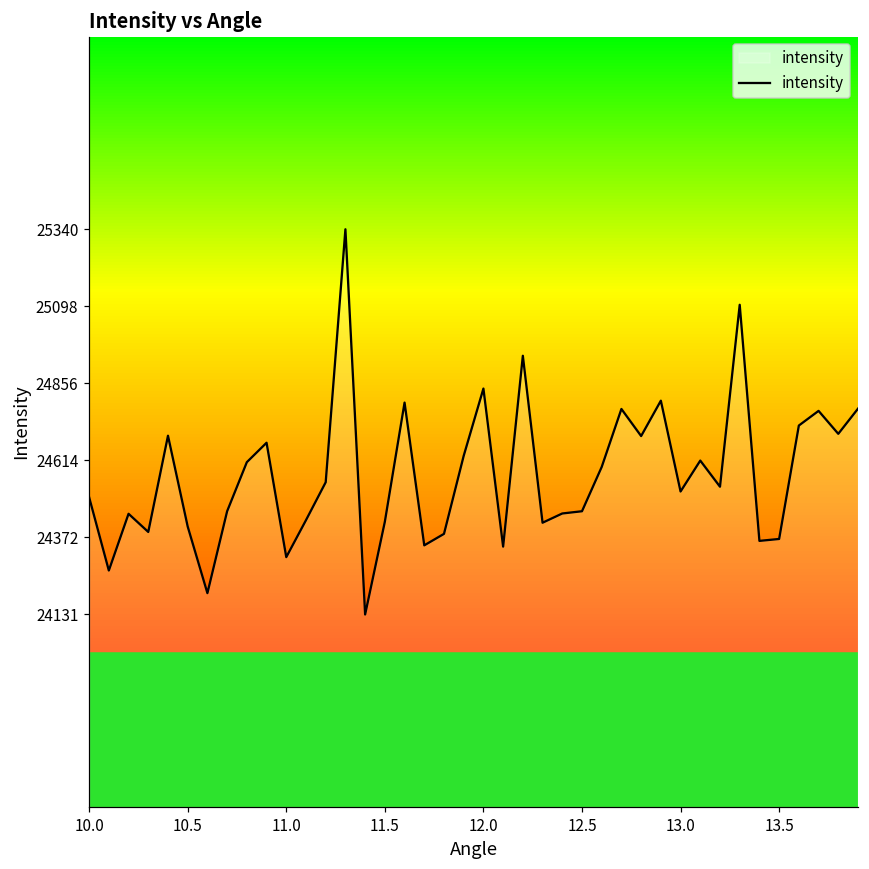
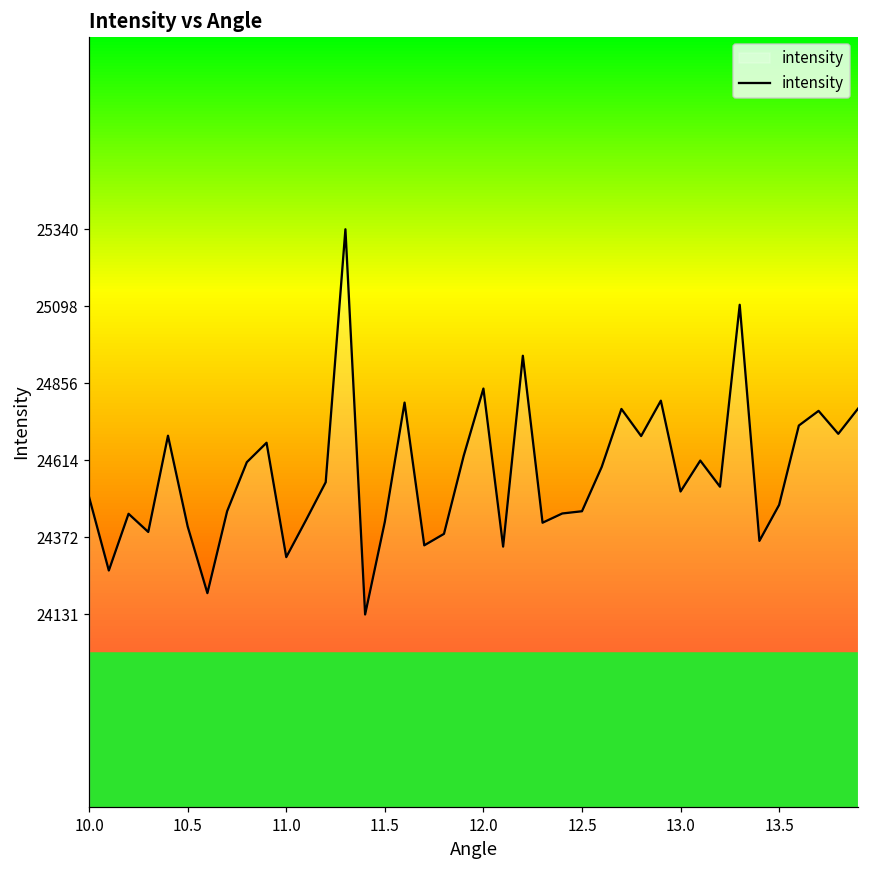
13.5: 24370 -> 24480
